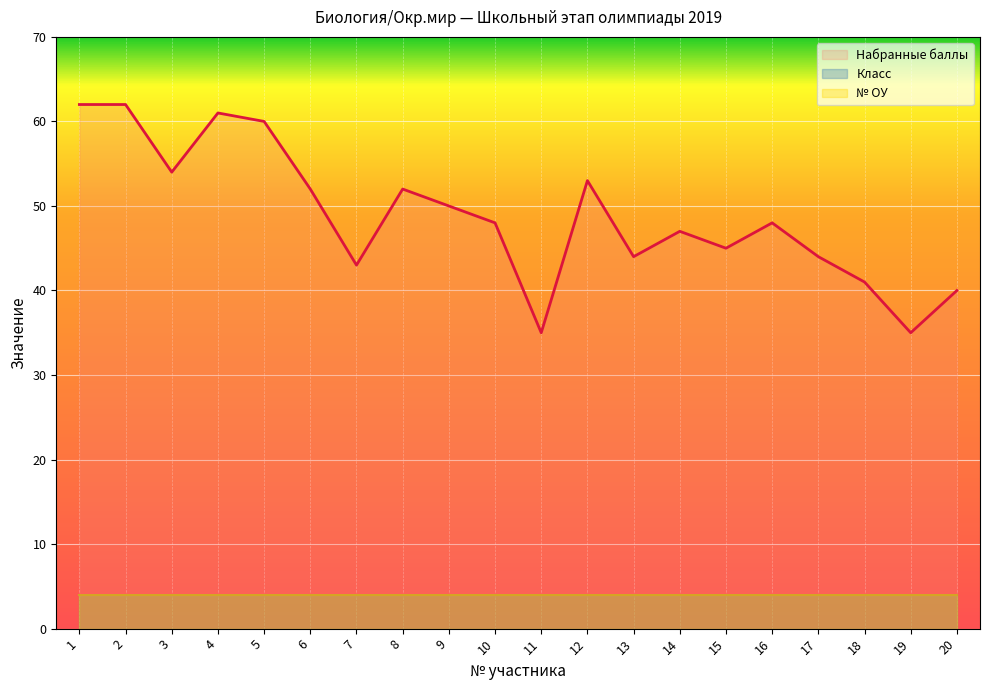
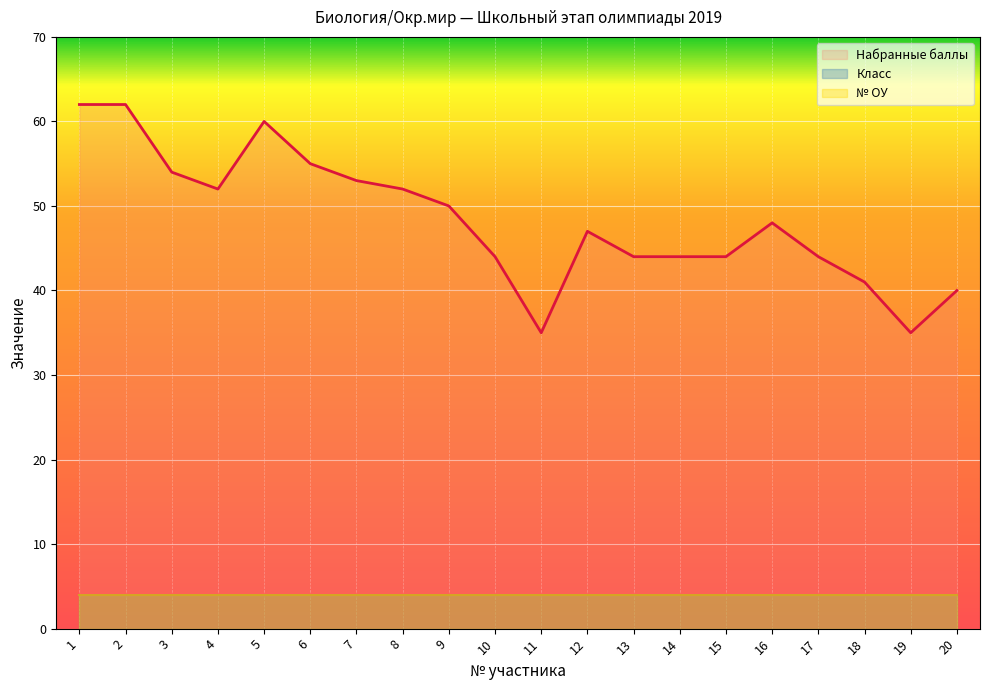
Набранные баллы, 4: 61 -> 52
Набранные баллы, 6: 52 -> 55
Набранные баллы, 7: 43 -> 53
Набранные баллы, 10: 48 -> 44
Набранные баллы, 12: 53 -> 47
Набранные баллы, 14: 47 -> 44
Набранные баллы, 15: 45 -> 44
